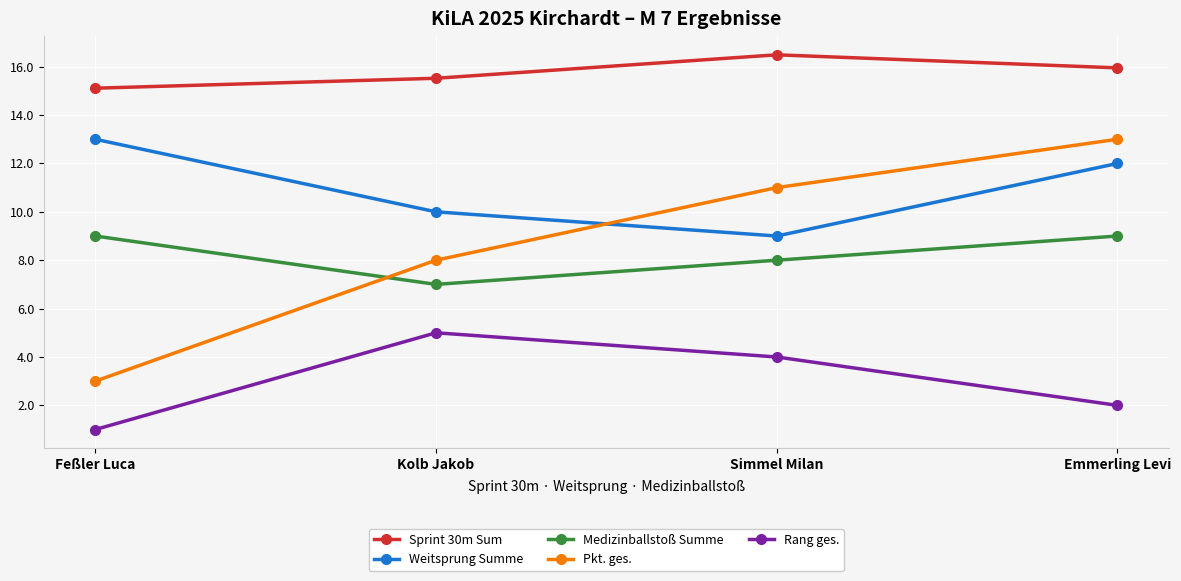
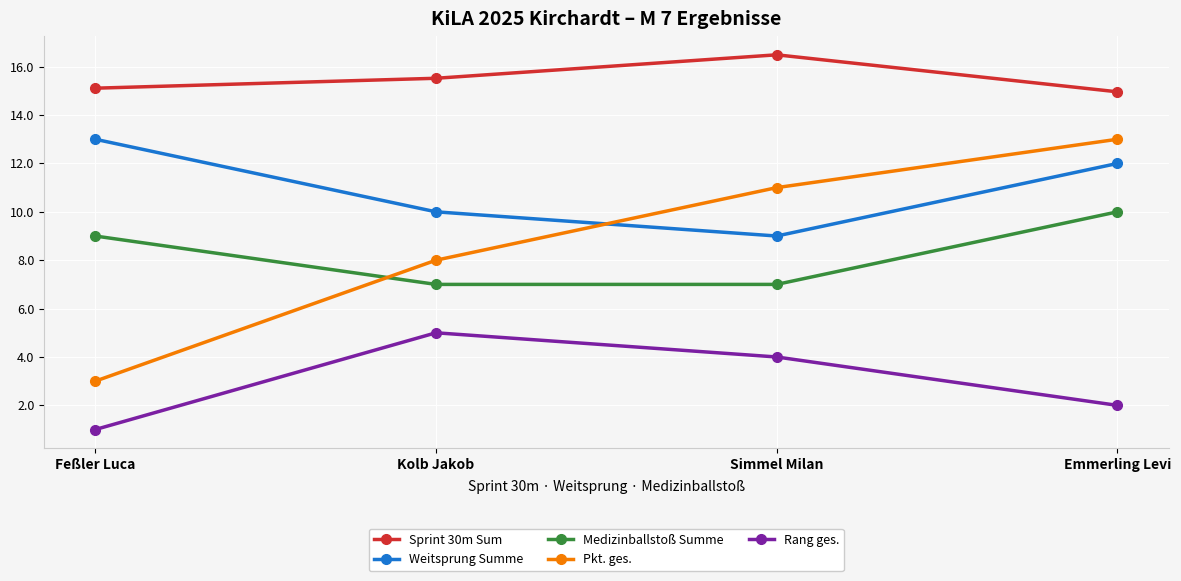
Medizinballstoß Summe, Simmel Milan: 8 -> 7
Sprint 30m Sum, Emmerling Levi: 16.0 -> 15.0
Medizinballstoß Summe, Emmerling Levi: 9 -> 10
